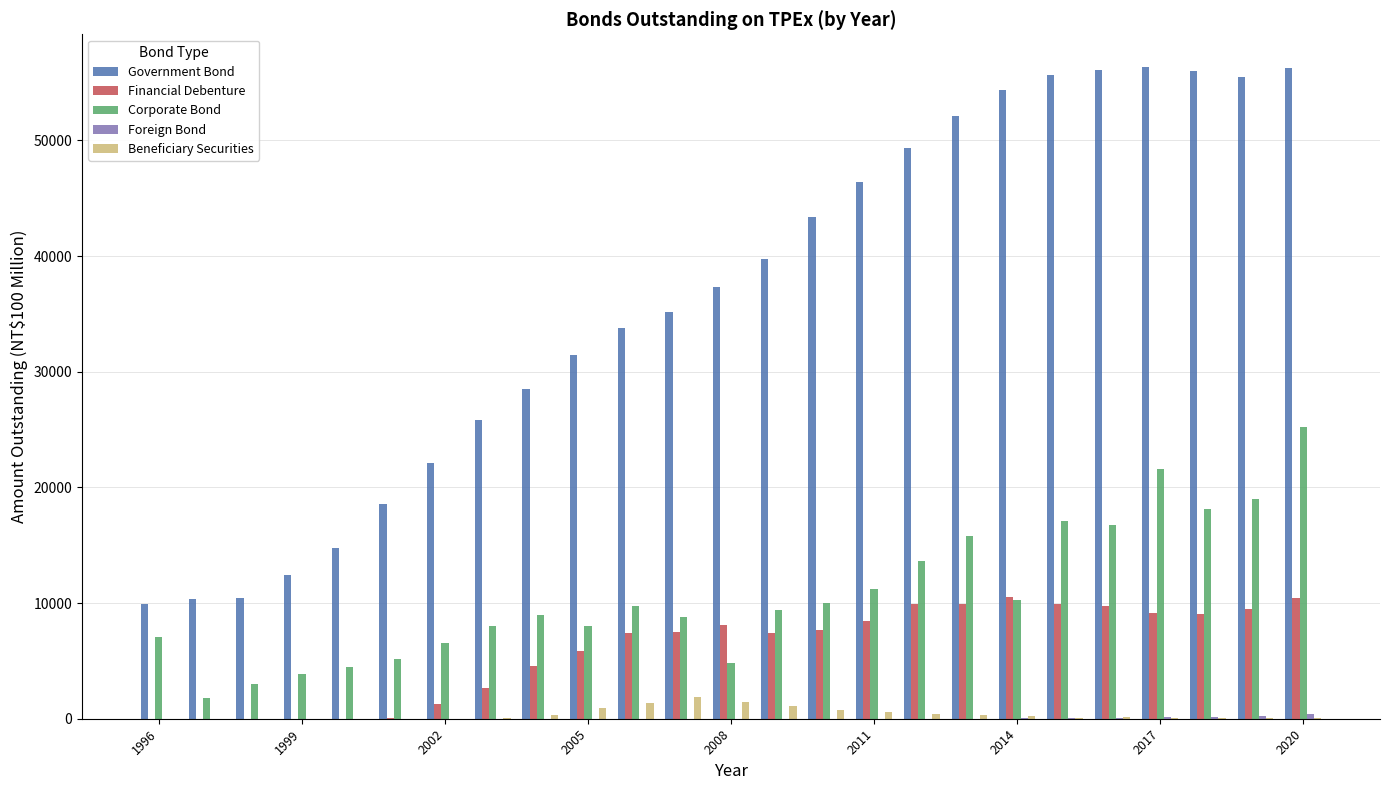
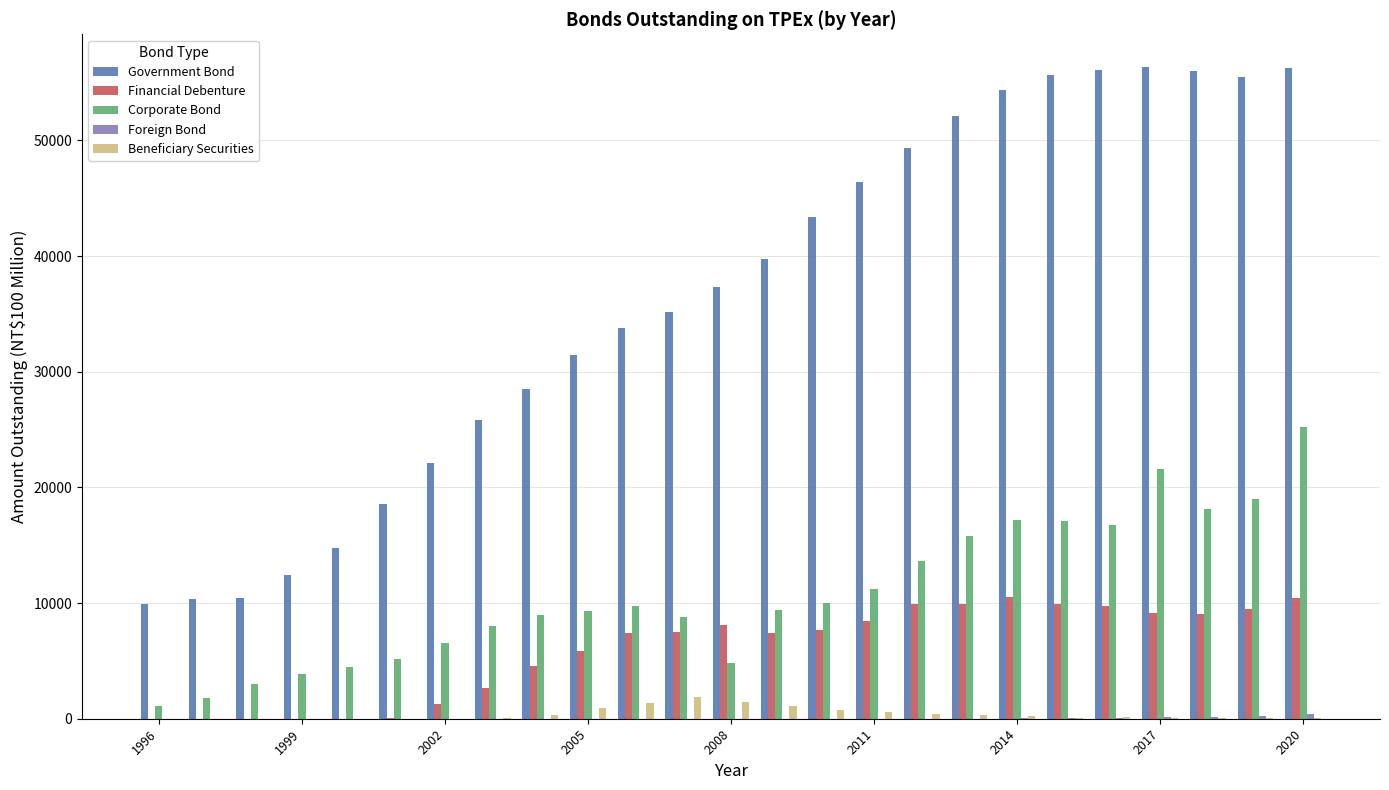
Corporate Bond, 1996: 7100 -> 1100
Corporate Bond, 2005: 8000 -> 9400
Corporate Bond, 2014: 10300 -> 17200
